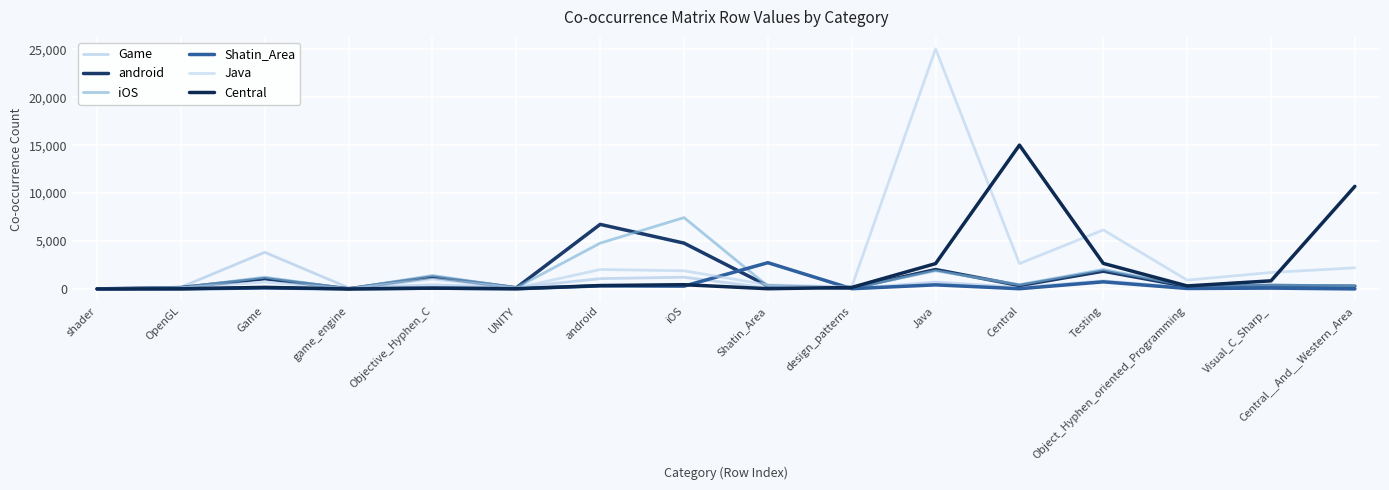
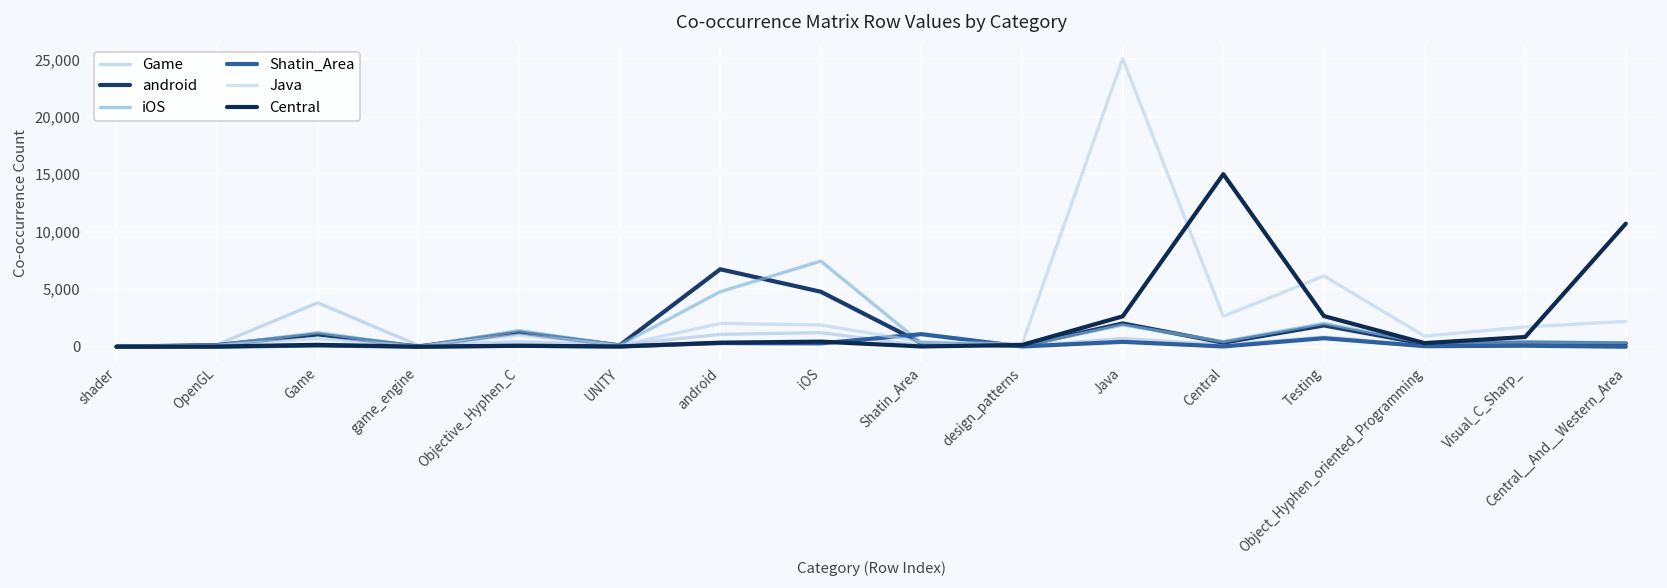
Shatin_Area, Shatin_Area: 3,000 -> 1,000
